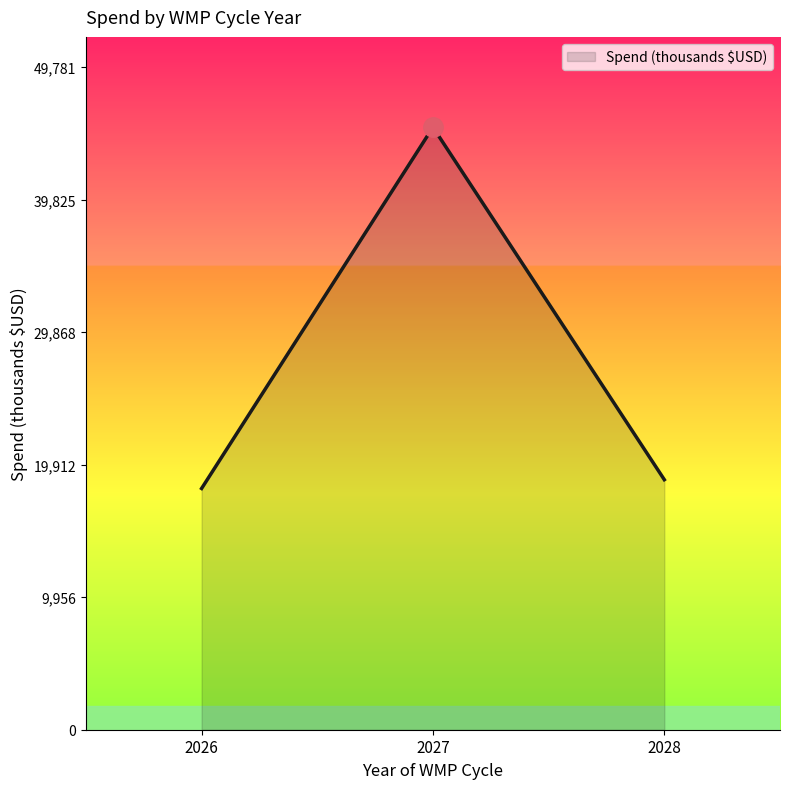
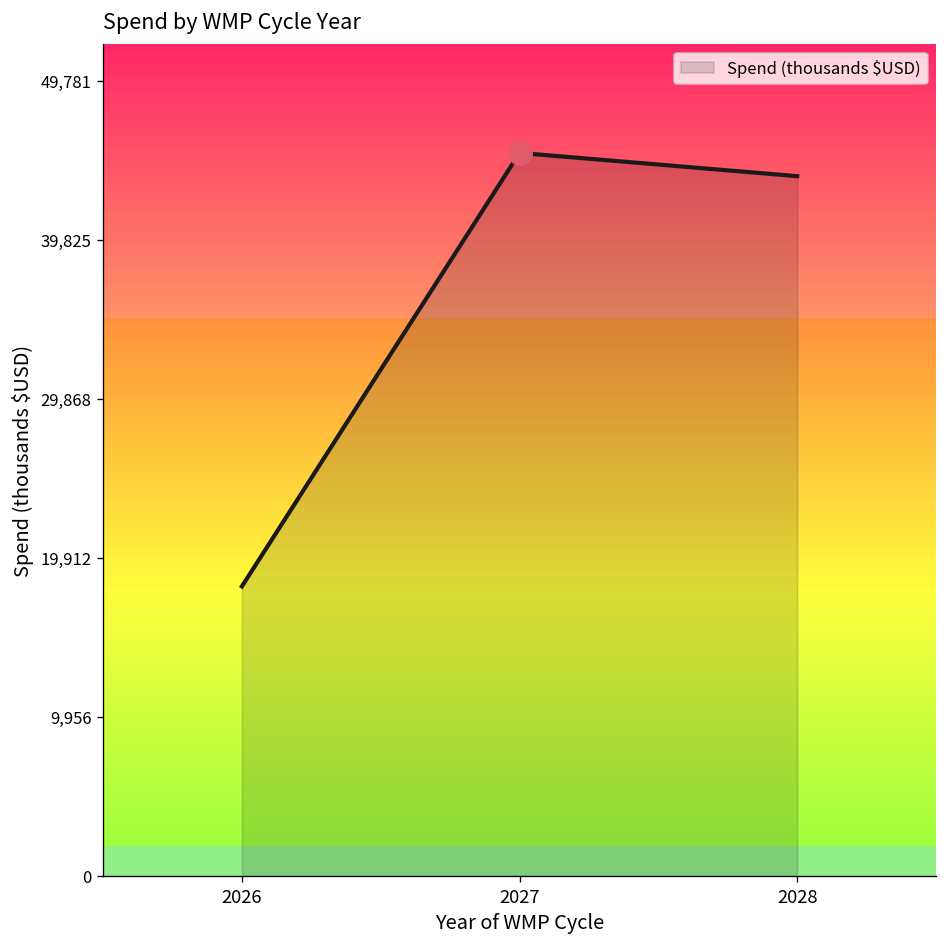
Spend (thousands $USD), 2028: 18,800 -> 43,800
